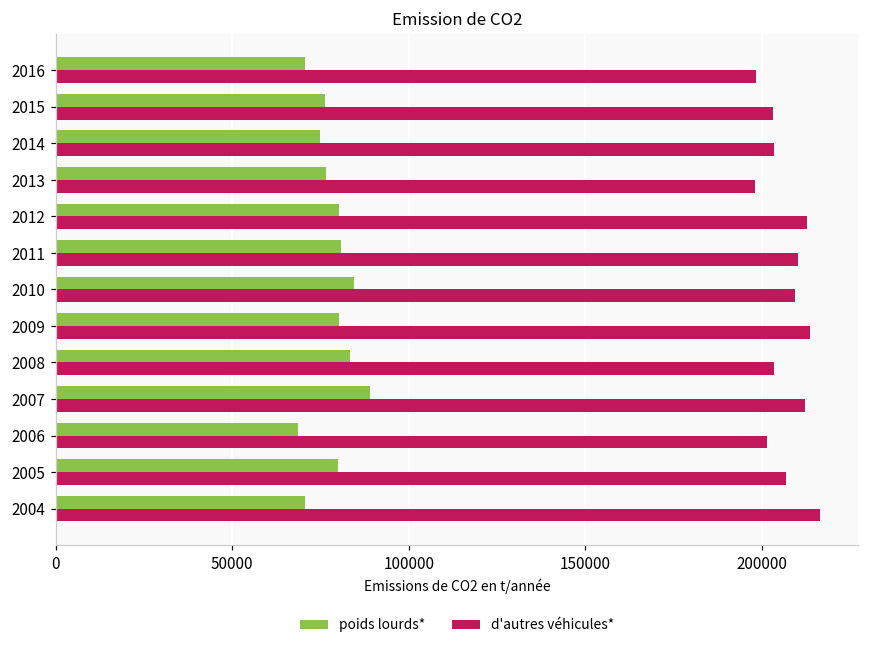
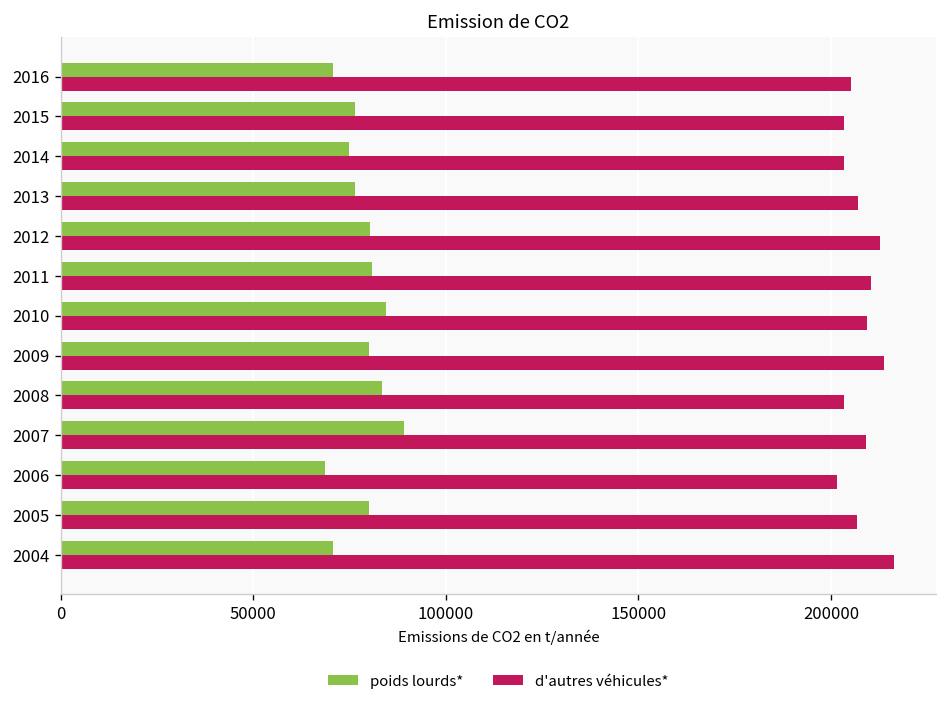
d'autres véhicules*, 2016: 199000 -> 205000
d'autres véhicules*, 2013: 198000 -> 207000
d'autres véhicules*, 2007: 212000 -> 209000
